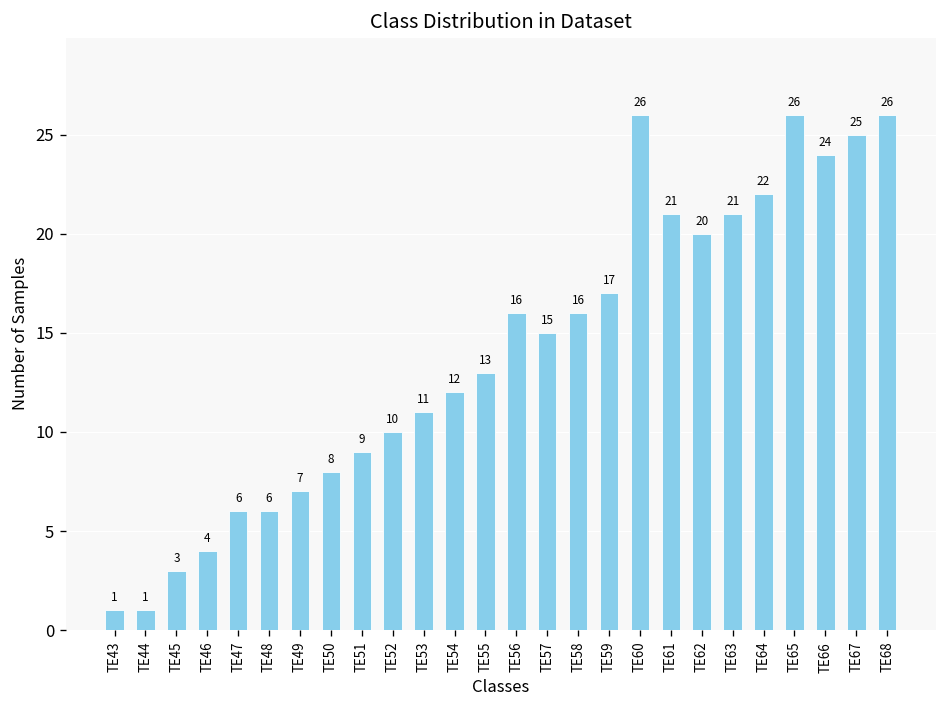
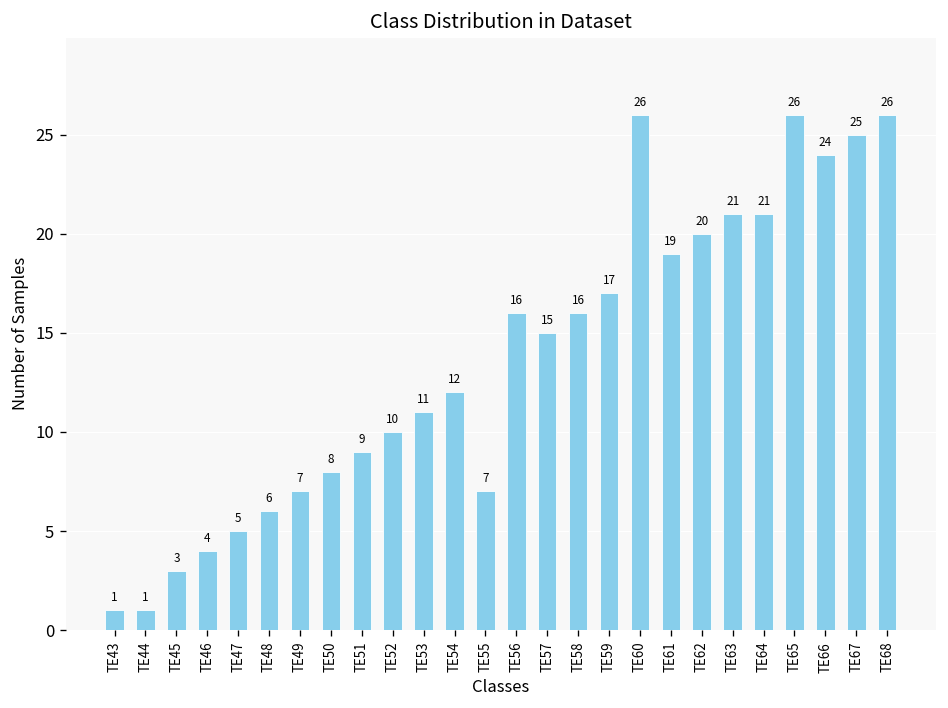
TE47: 6 -> 5
TE55: 13 -> 7
TE61: 21 -> 19
TE64: 22 -> 21
